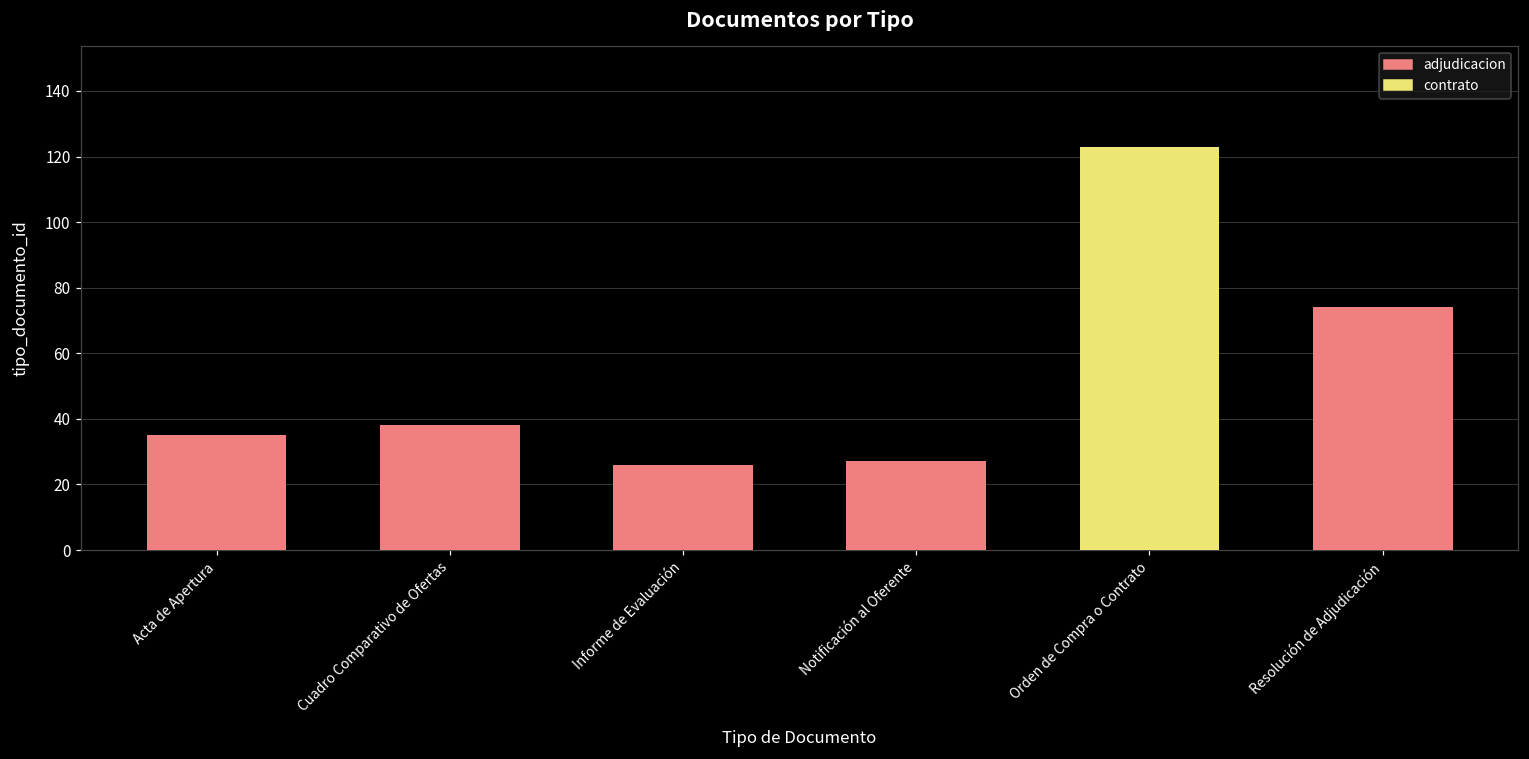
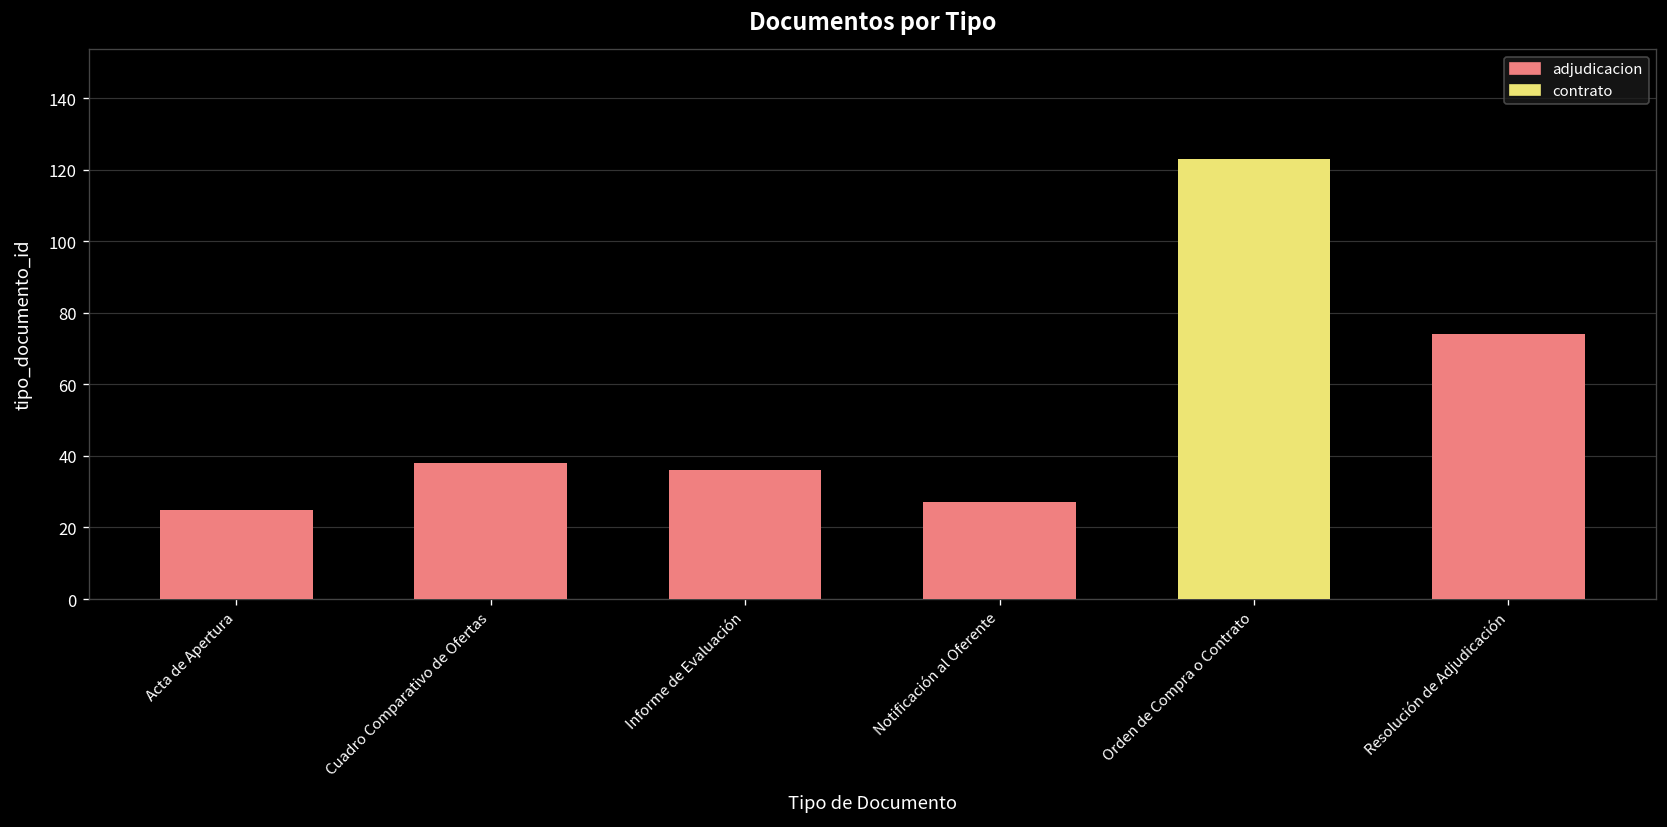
Acta de Apertura: 35 -> 25
Informe de Evaluación: 26 -> 36
